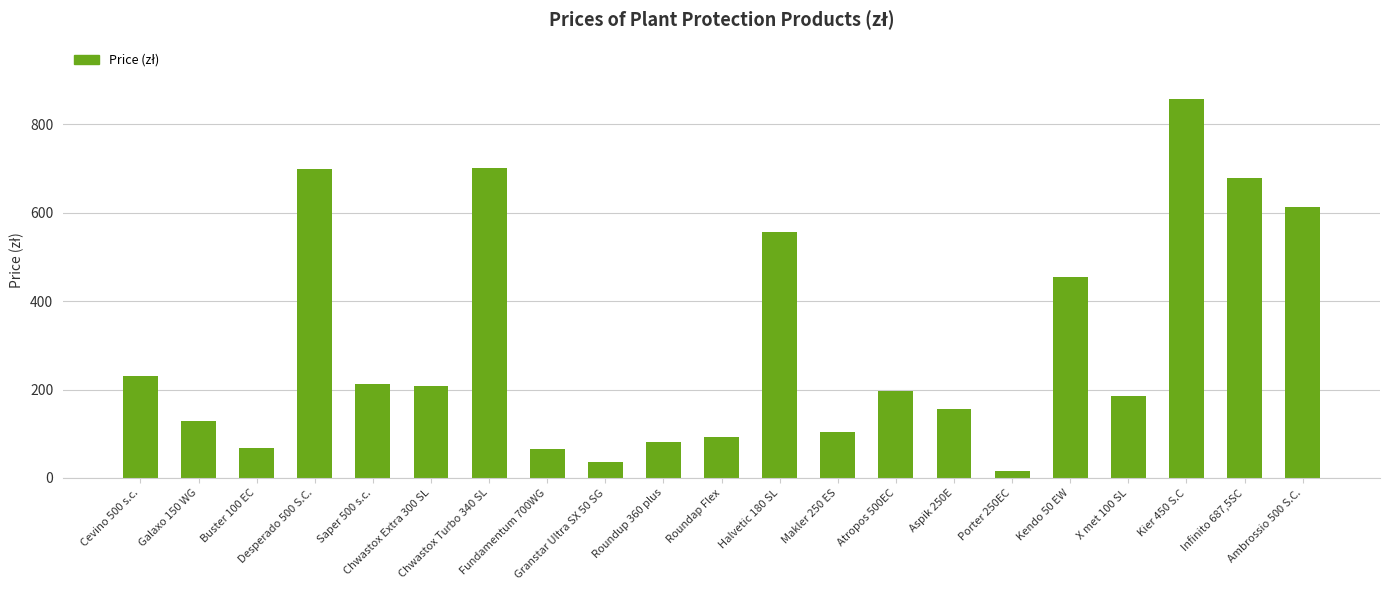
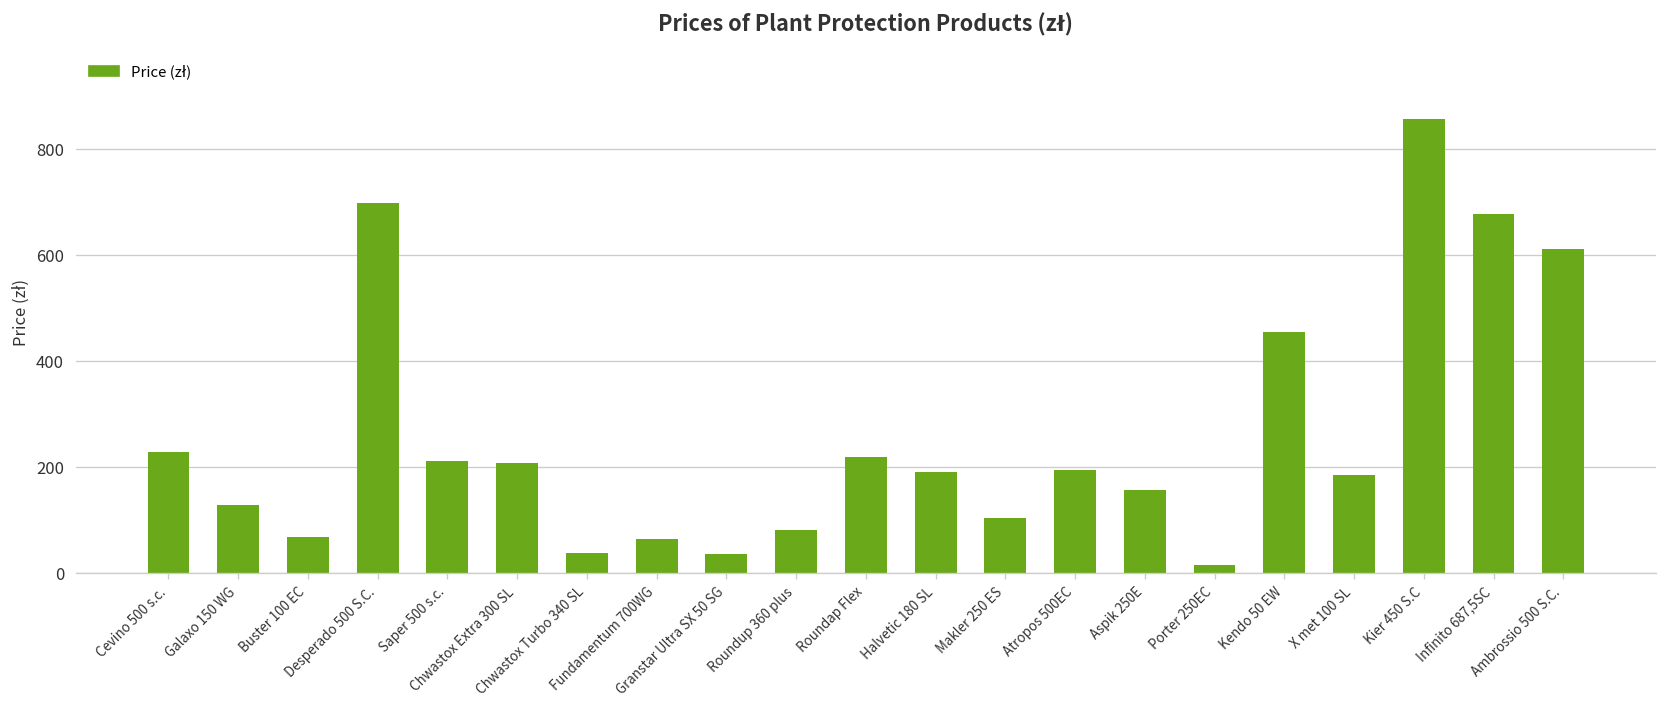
Chwastox Turbo 340 SL: 700 -> 40
Roundap Flex: 90 -> 220
Halvetic 180 SL: 560 -> 190
